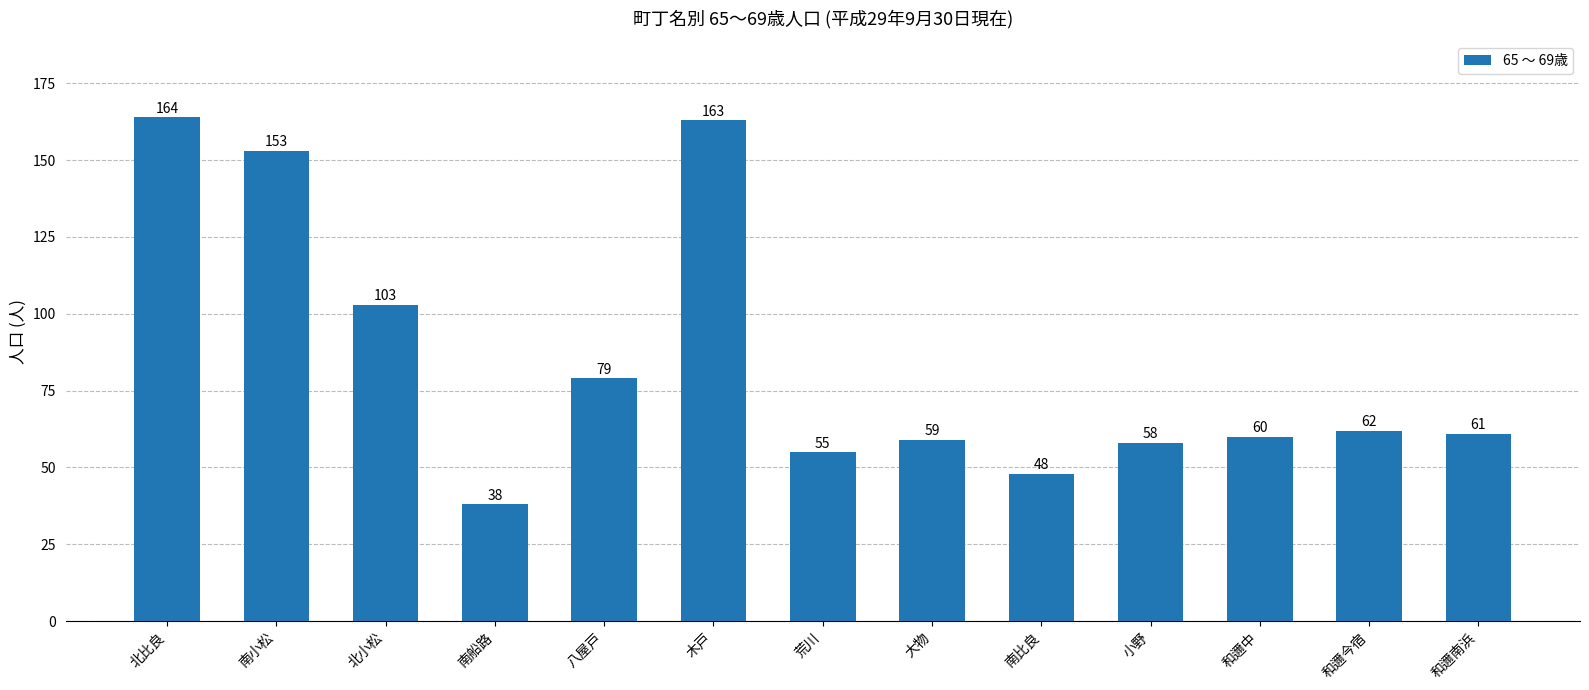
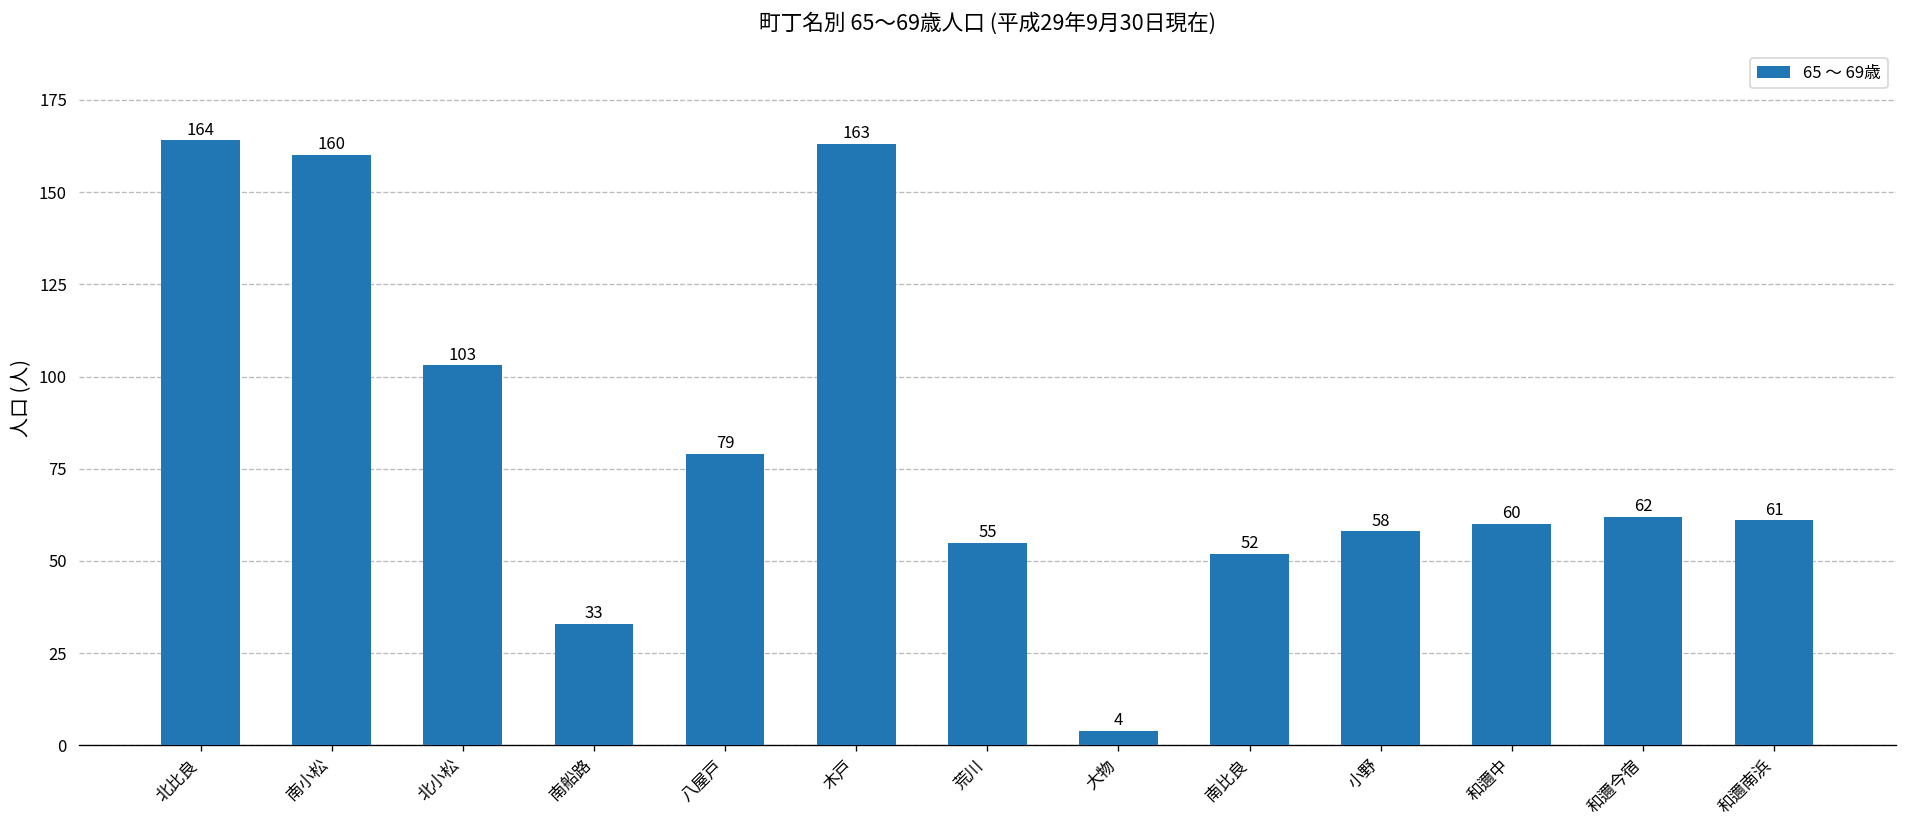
南小松: 153 -> 160
南船路: 38 -> 33
大物: 59 -> 4
南比良: 48 -> 52
